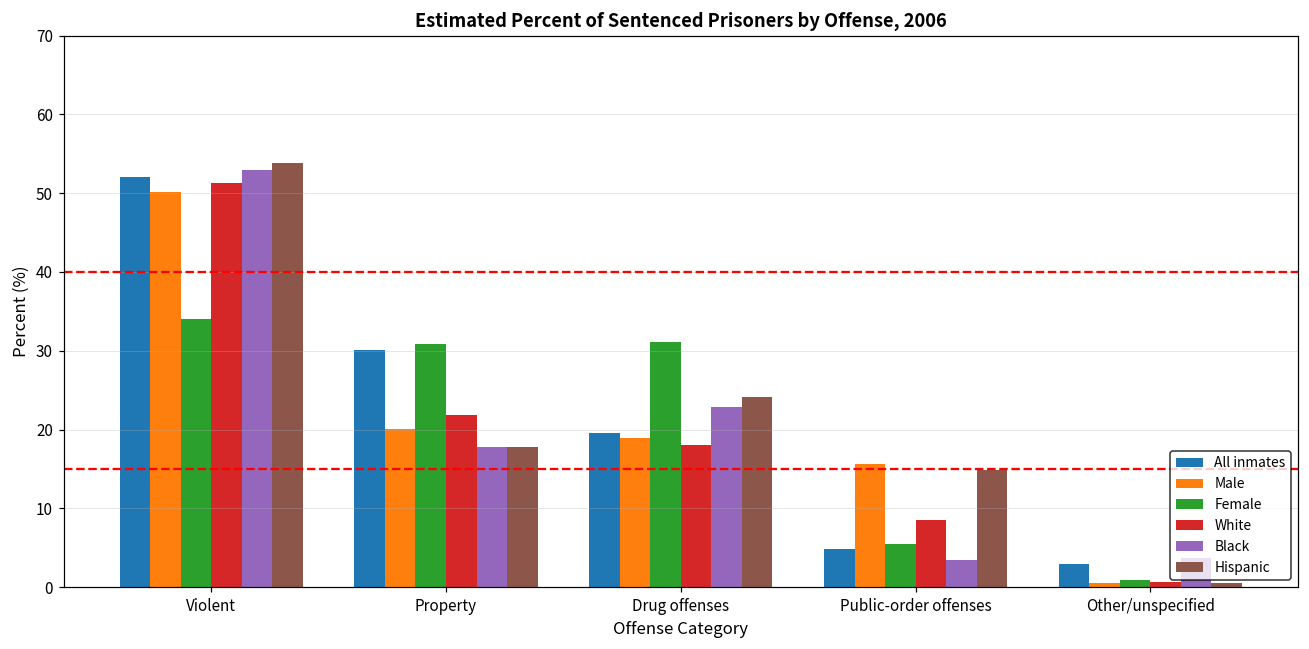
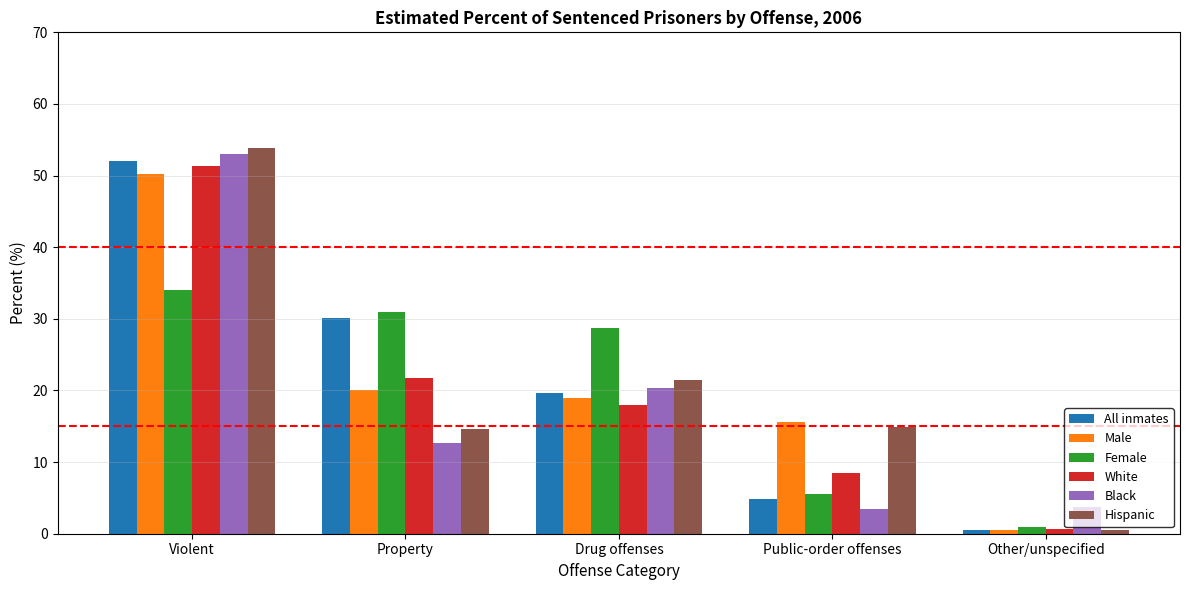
Black, Property: 18 -> 13
Hispanic, Property: 18 -> 15
Female, Drug offenses: 31 -> 29
Black, Drug offenses: 23 -> 20
Hispanic, Drug offenses: 24 -> 21
All inmates, Other/unspecified: 3 -> 1
